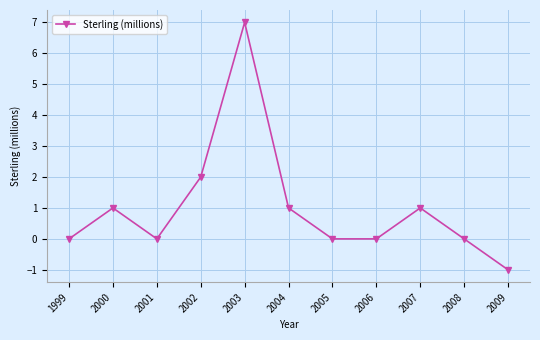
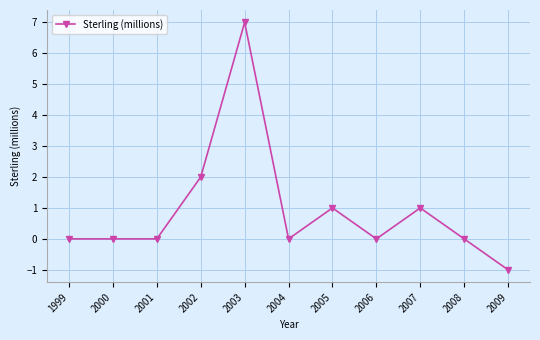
2000: 1 -> 0
2004: 1 -> 0
2005: 0 -> 1
